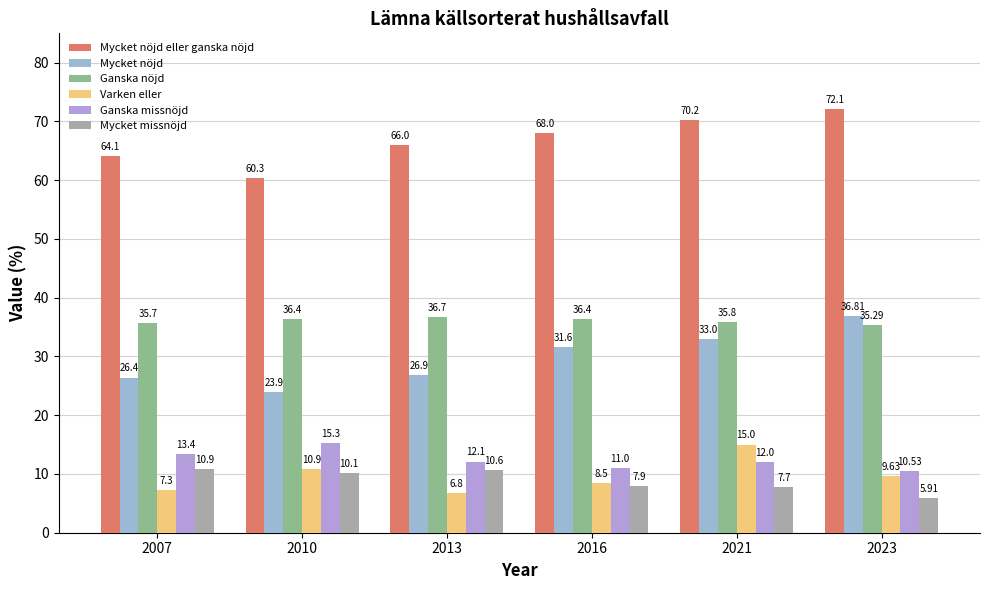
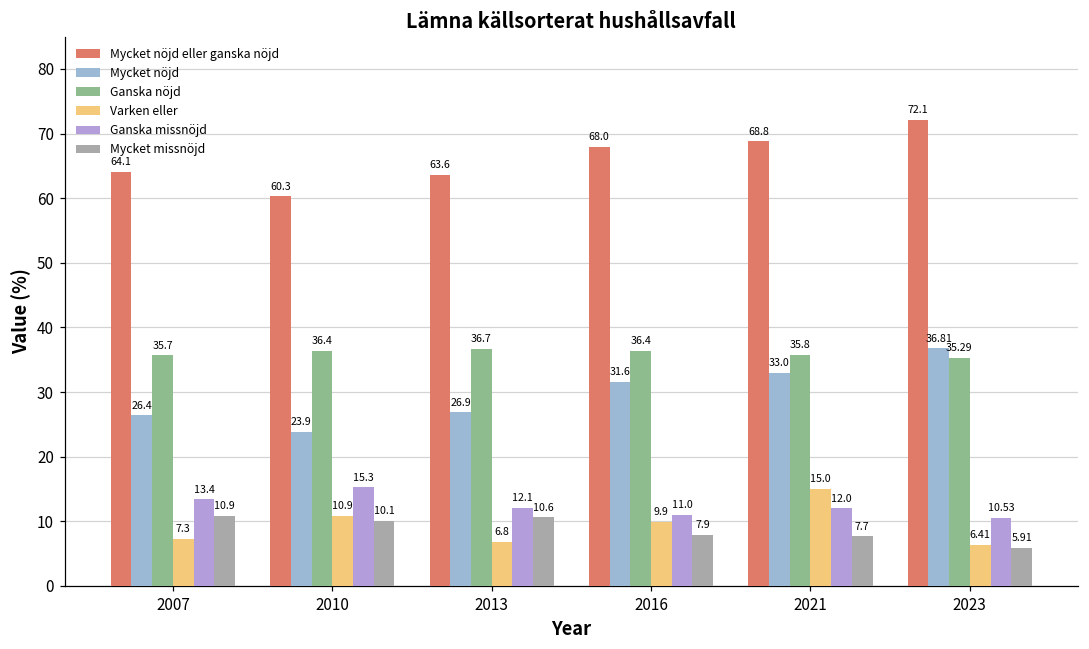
Mycket nöjd eller ganska nöjd, 2013: 66.0 -> 63.6
Varken eller, 2016: 8.5 -> 9.9
Mycket nöjd eller ganska nöjd, 2021: 70.2 -> 68.8
Varken eller, 2023: 9.63 -> 6.41
